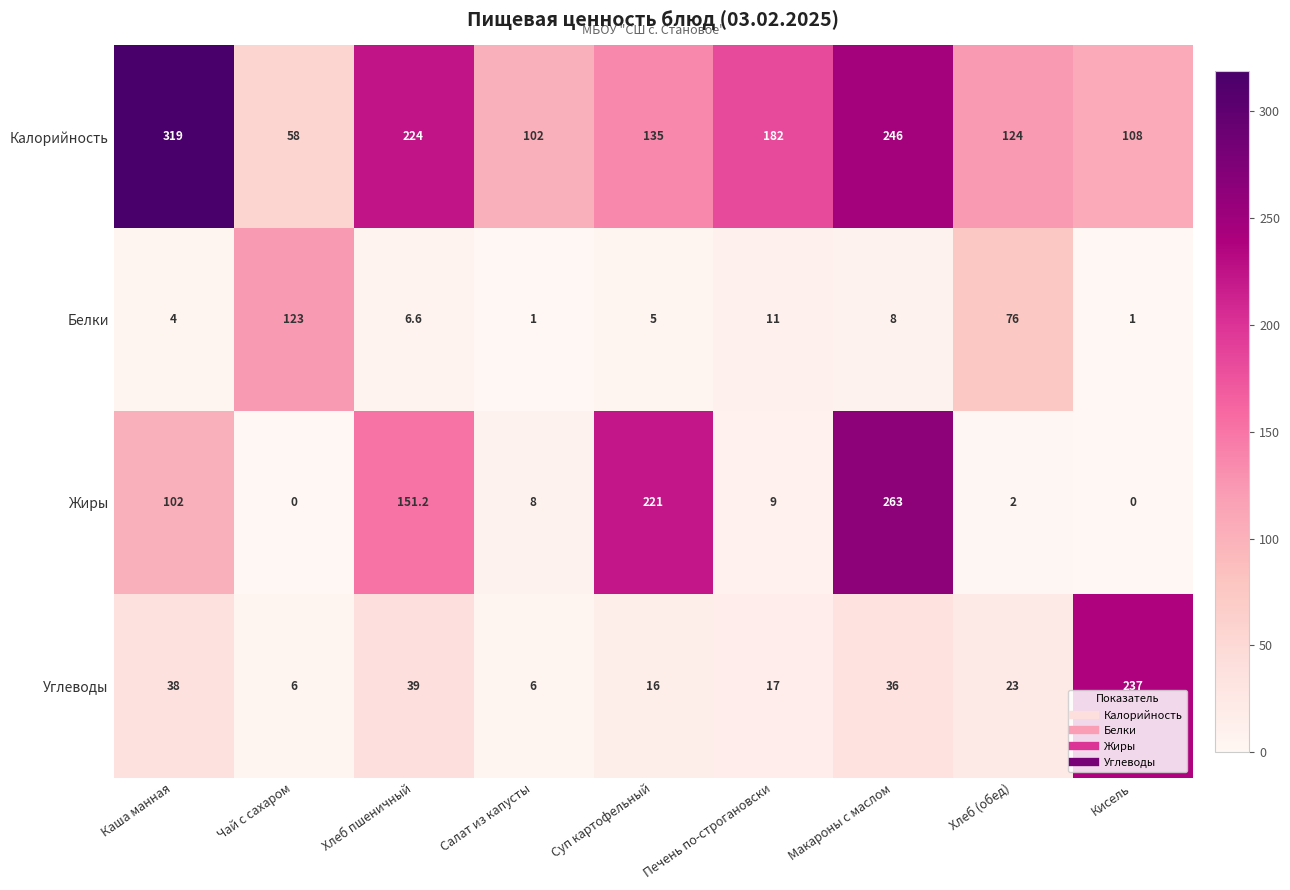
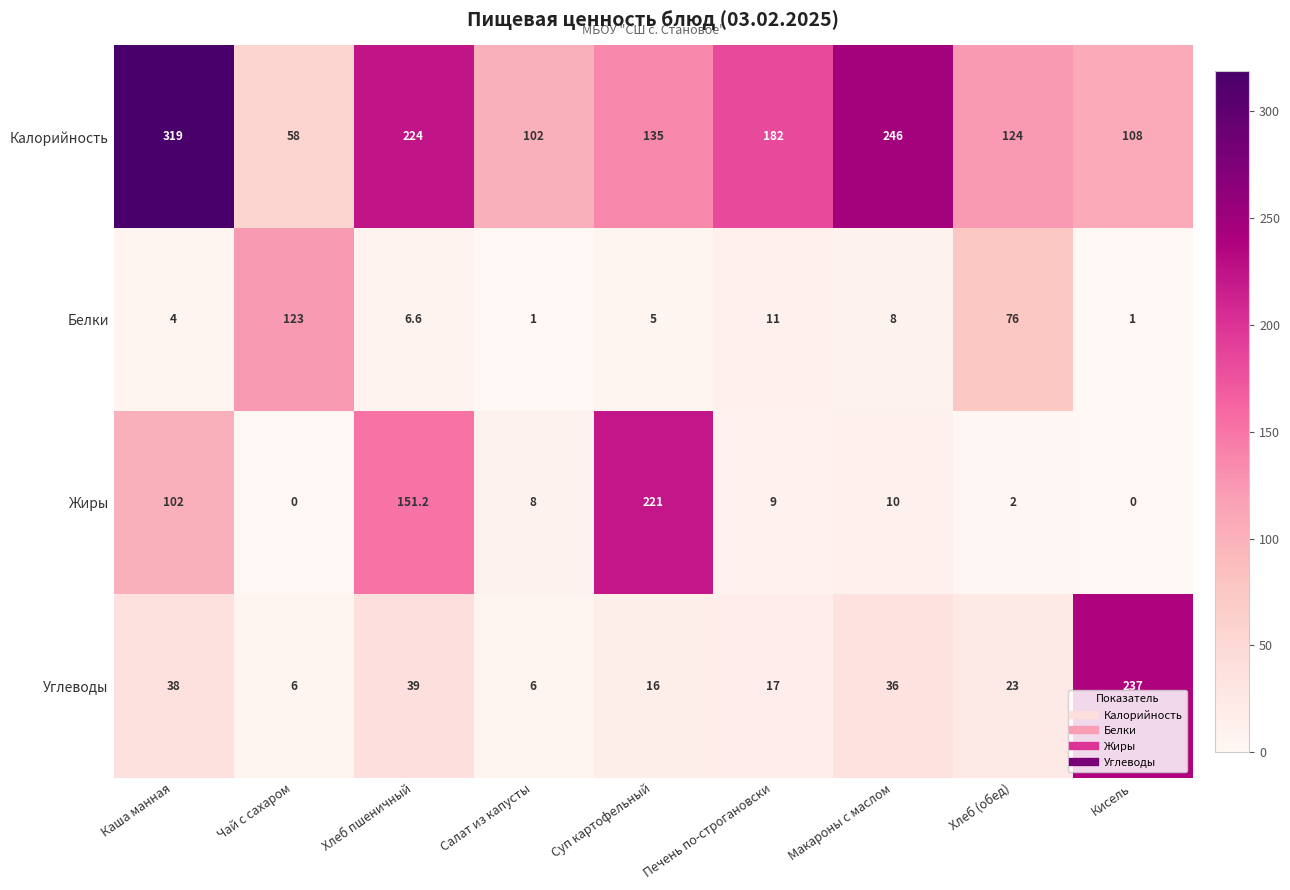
Жиры, Макароны с маслом: 263 -> 10
